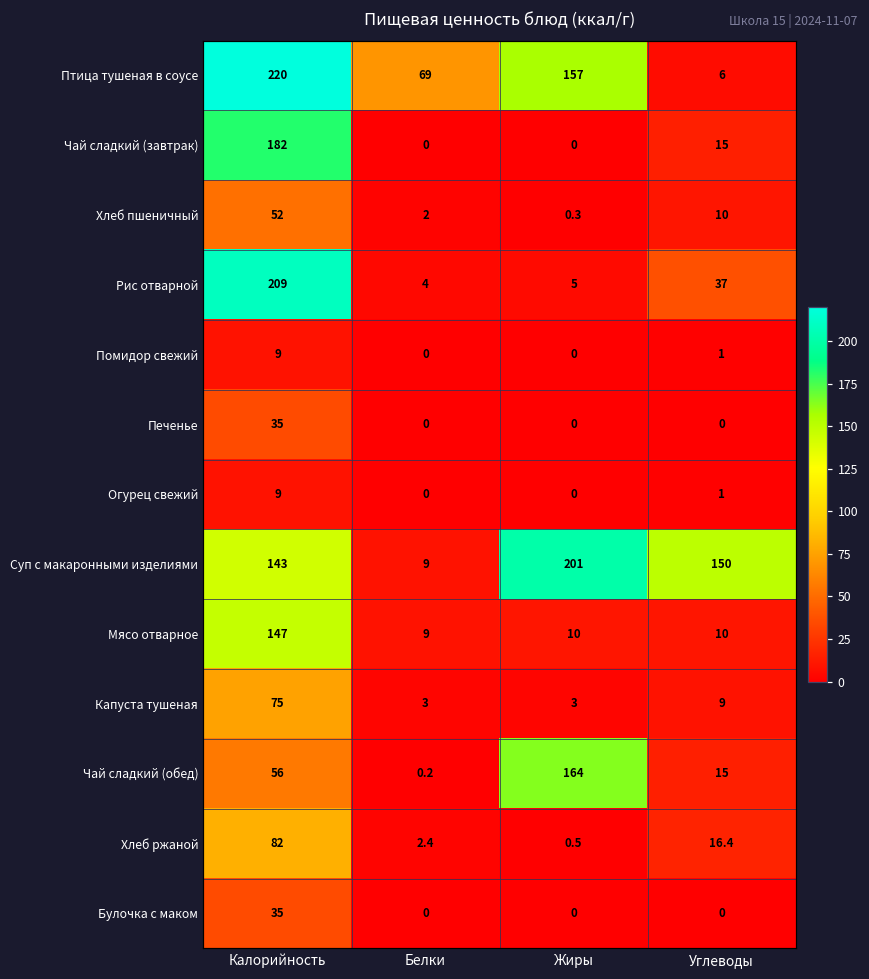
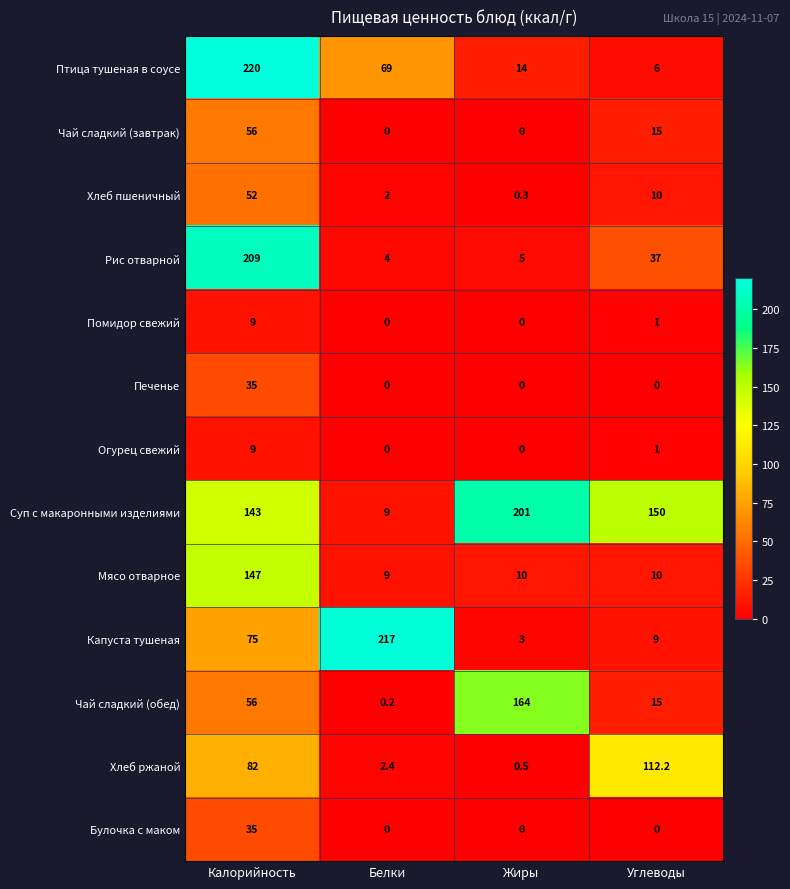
Птица тушеная в соусе, Жиры: 157 -> 14
Чай сладкий (завтрак), Калорийность: 182 -> 56
Капуста тушеная, Белки: 3 -> 217
Хлеб ржаной, Углеводы: 16.4 -> 112.2
